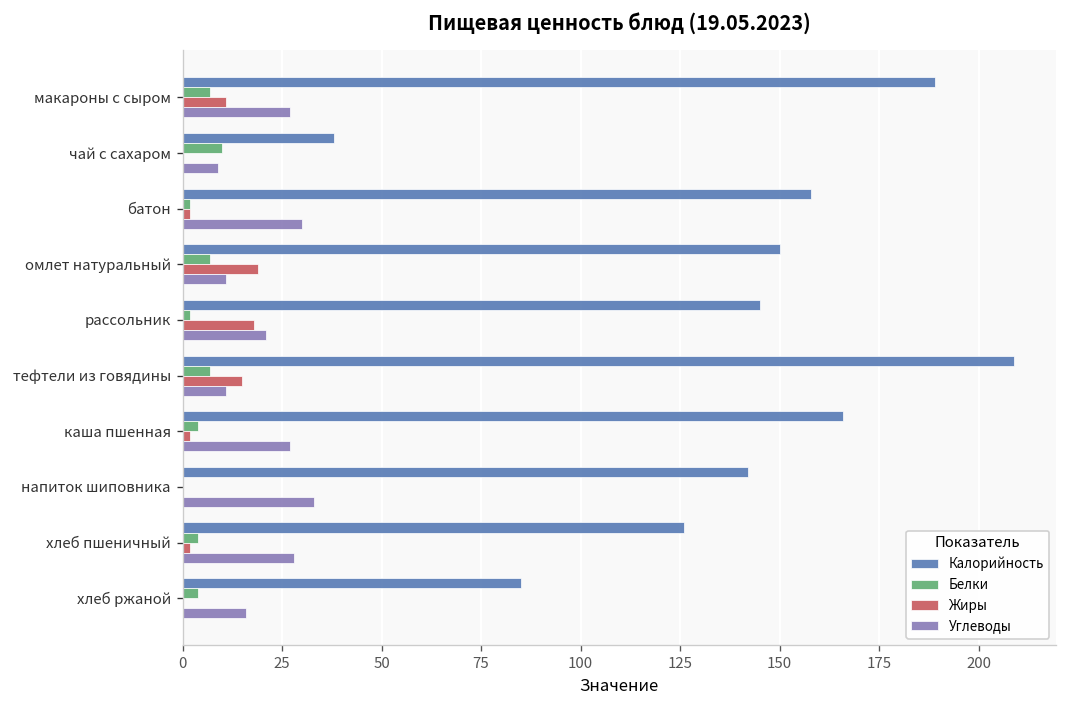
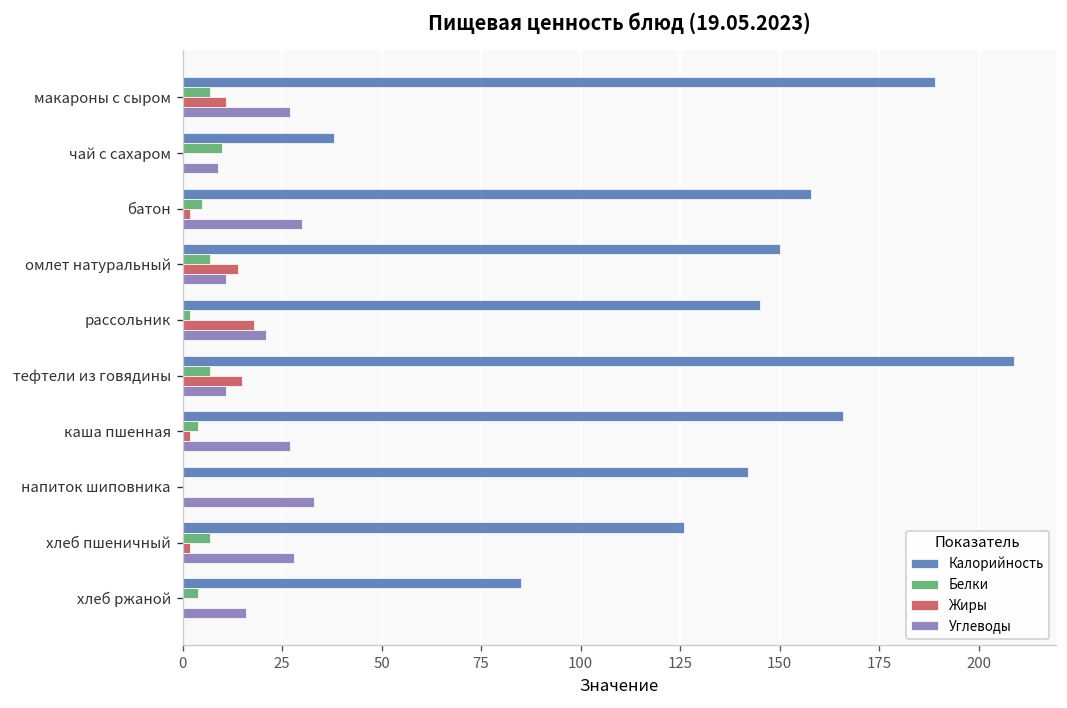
Белки, батон: 2 -> 5
Жиры, омлет натуральный: 19 -> 14
Белки, хлеб пшеничный: 4 -> 7
